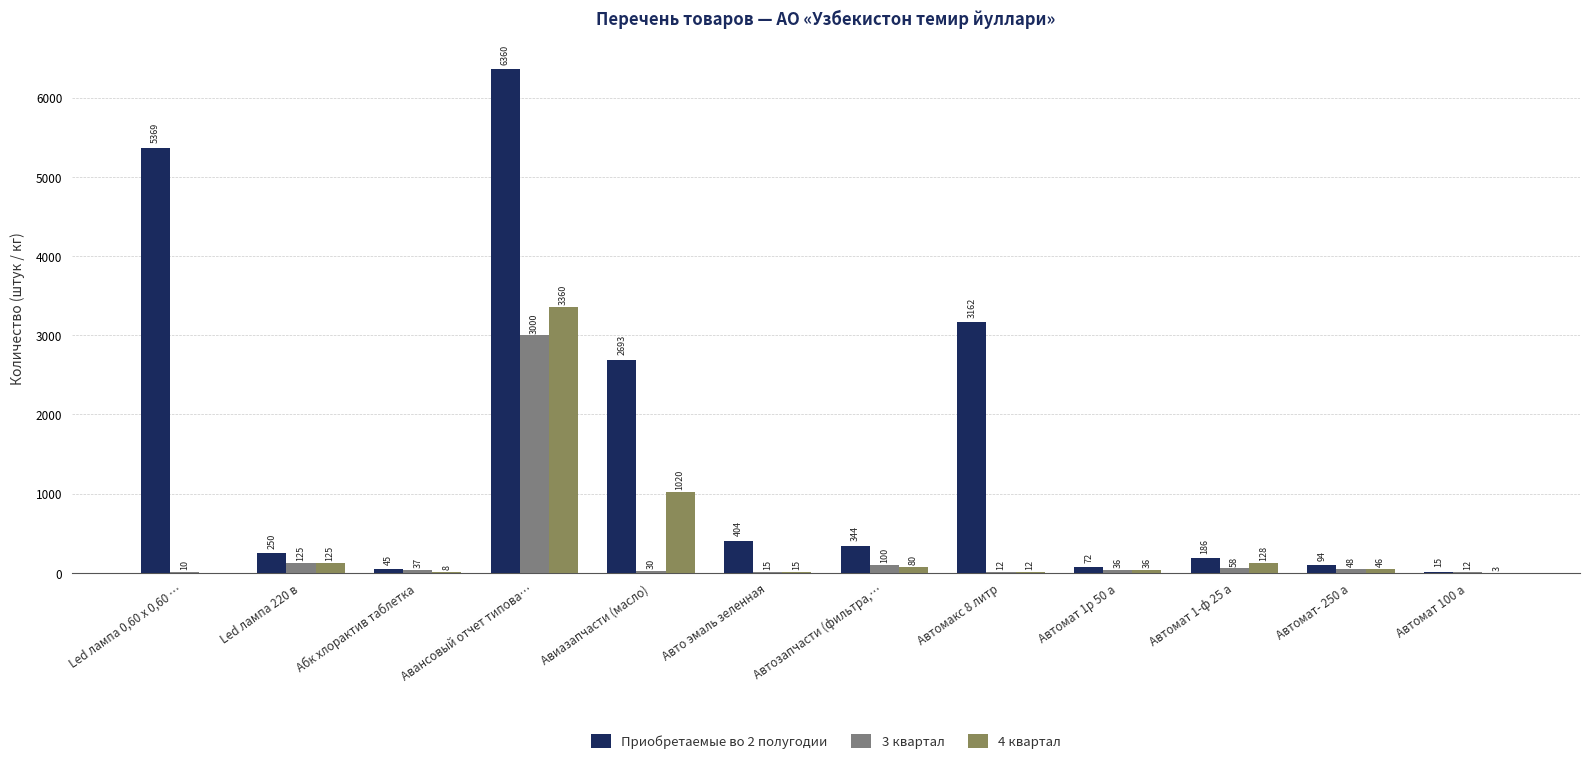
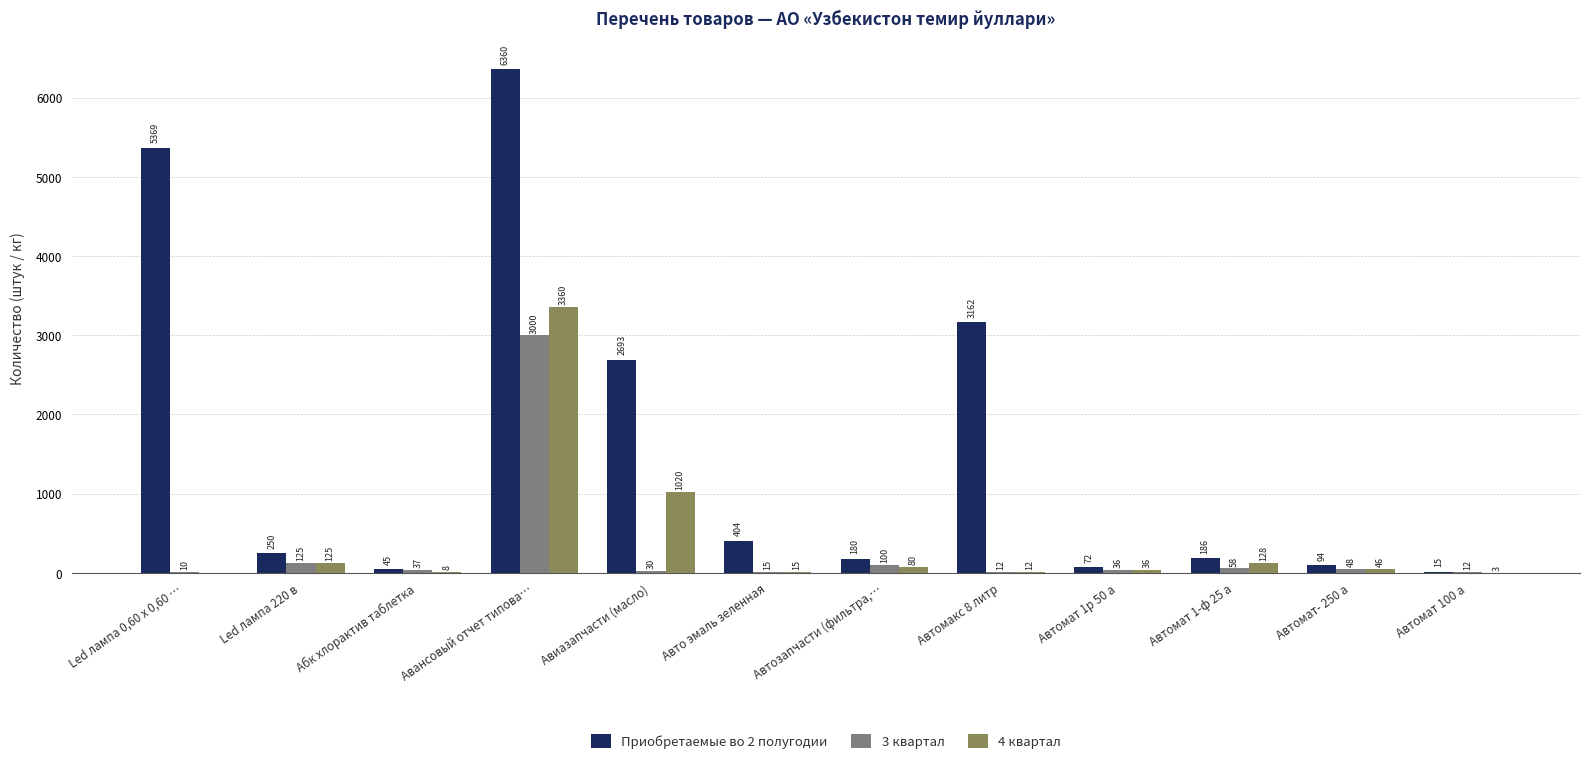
Приобретаемые во 2 полугодии, Автозапчасти (фильтра,…: 344 -> 180
